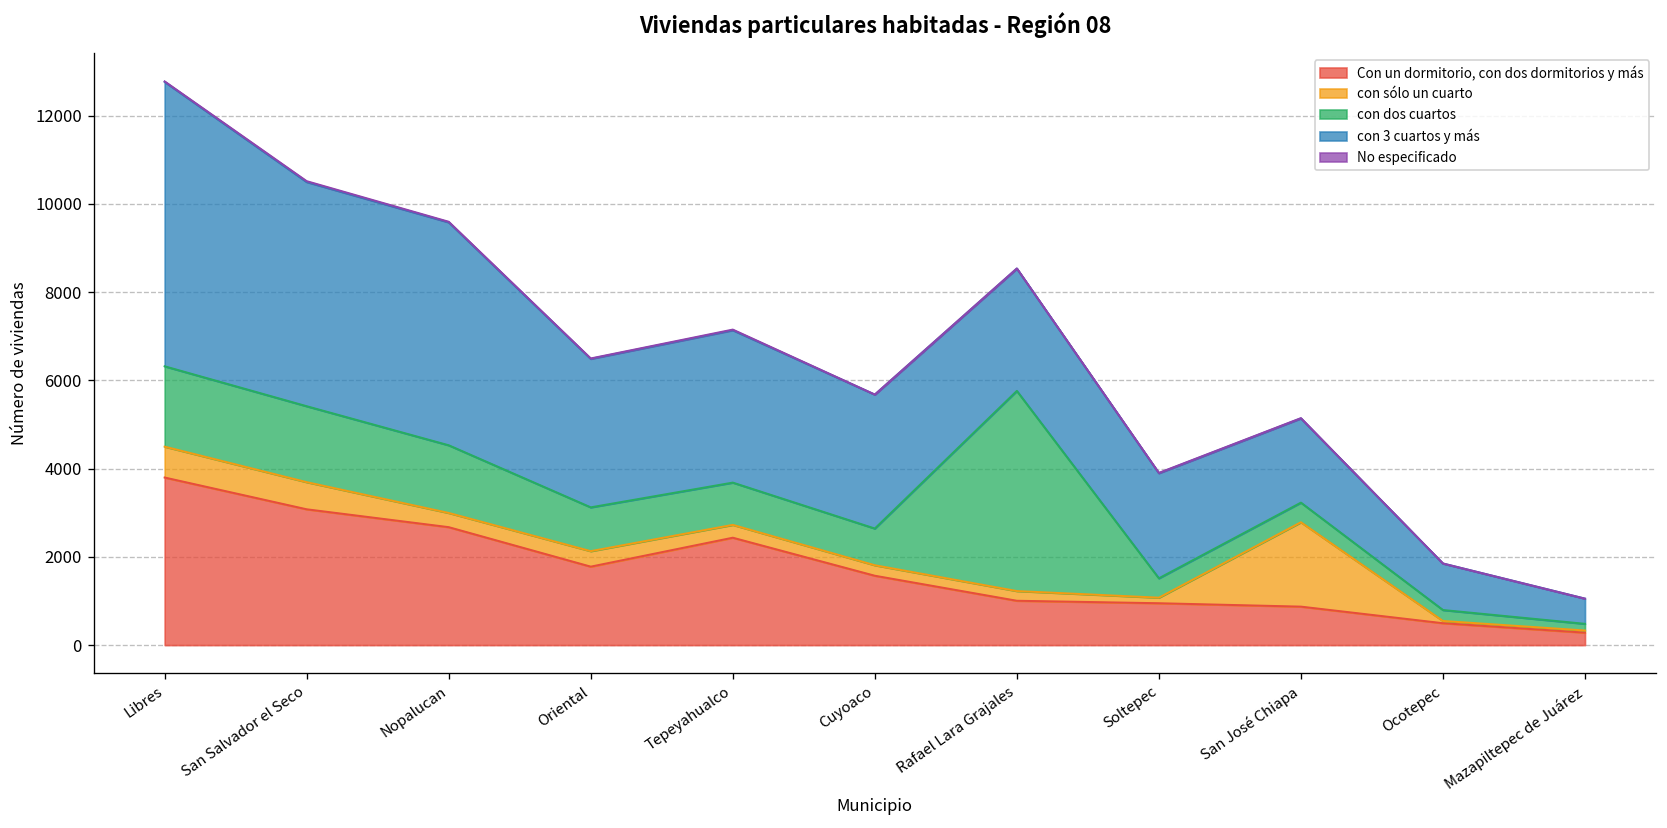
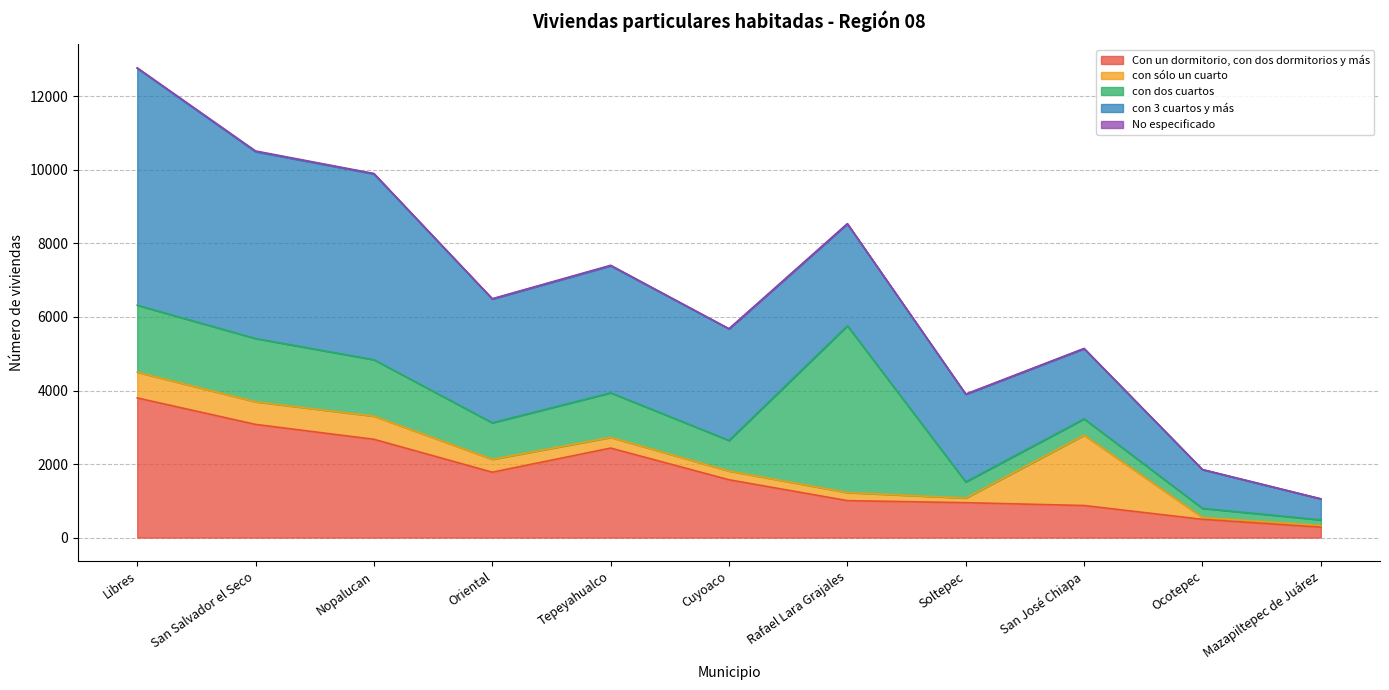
con sólo un cuarto, Nopalucan: 300 -> 600
con dos cuartos, Tepeyahualco: 1000 -> 1200
